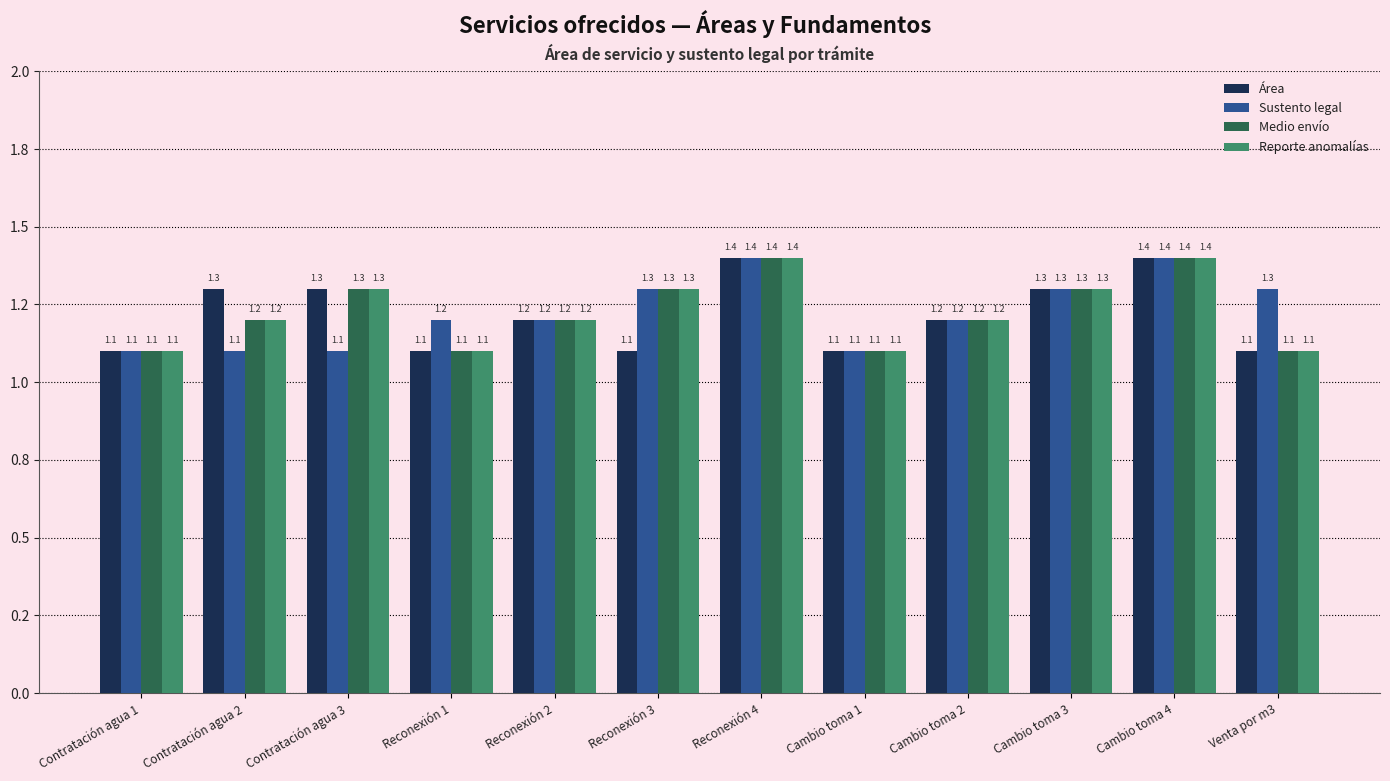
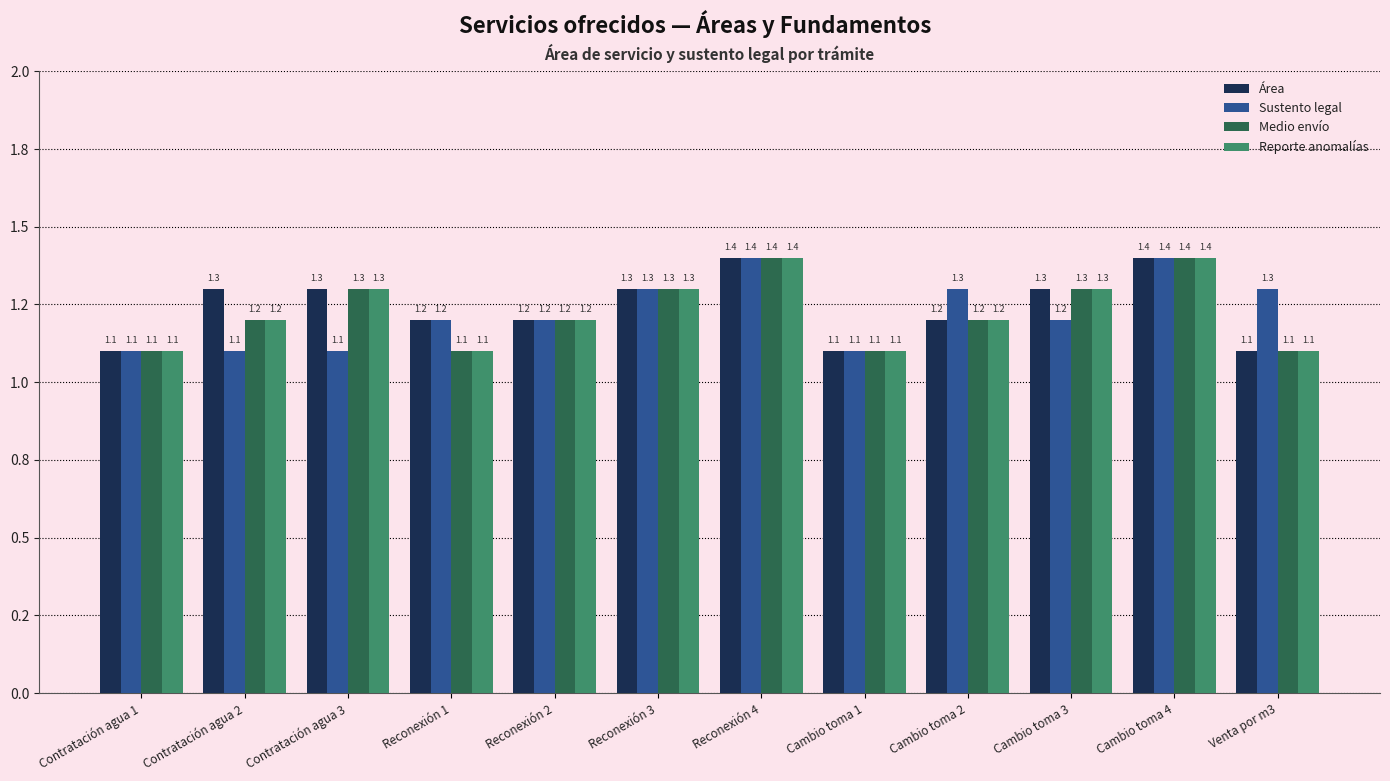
Área, Reconexión 1: 1.1 -> 1.2
Área, Reconexión 3: 1.1 -> 1.3
Sustento legal, Cambio toma 2: 1.2 -> 1.3
Sustento legal, Cambio toma 3: 1.3 -> 1.2
